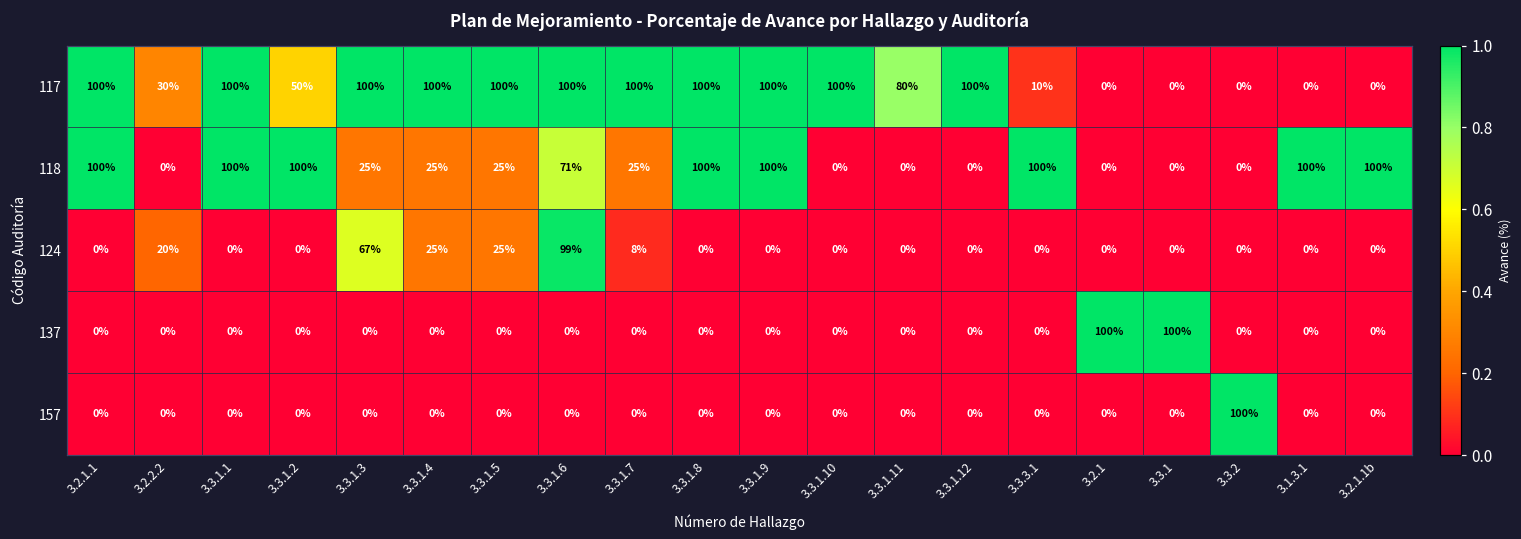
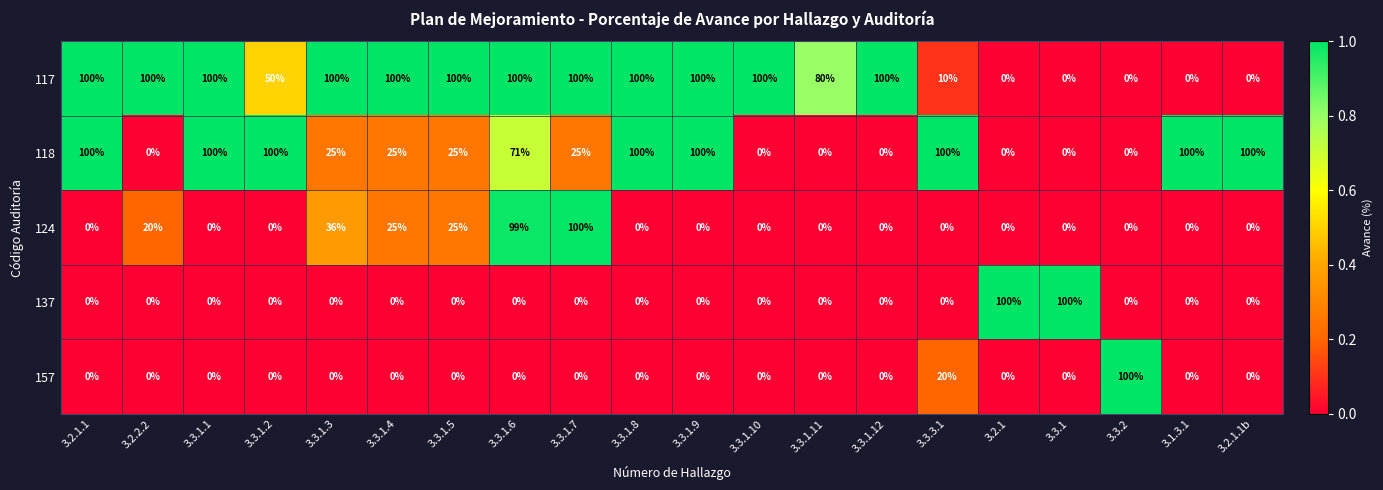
117, 3.2.2.2: 30% -> 100%
124, 3.3.1.3: 67% -> 36%
124, 3.3.1.7: 8% -> 100%
157, 3.3.3.1: 0% -> 20%
